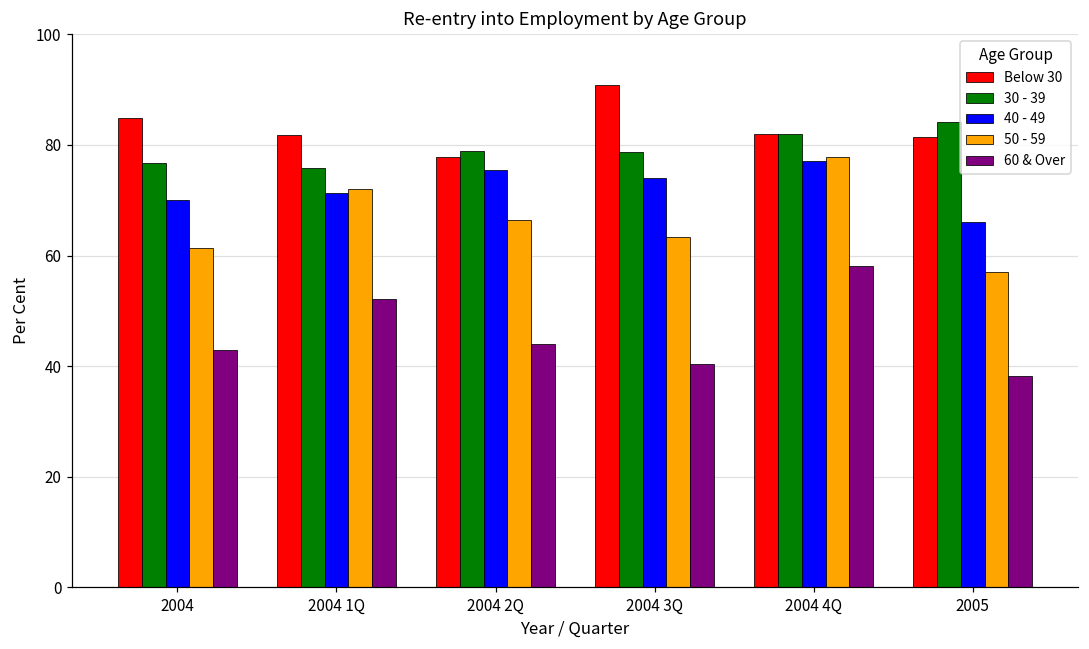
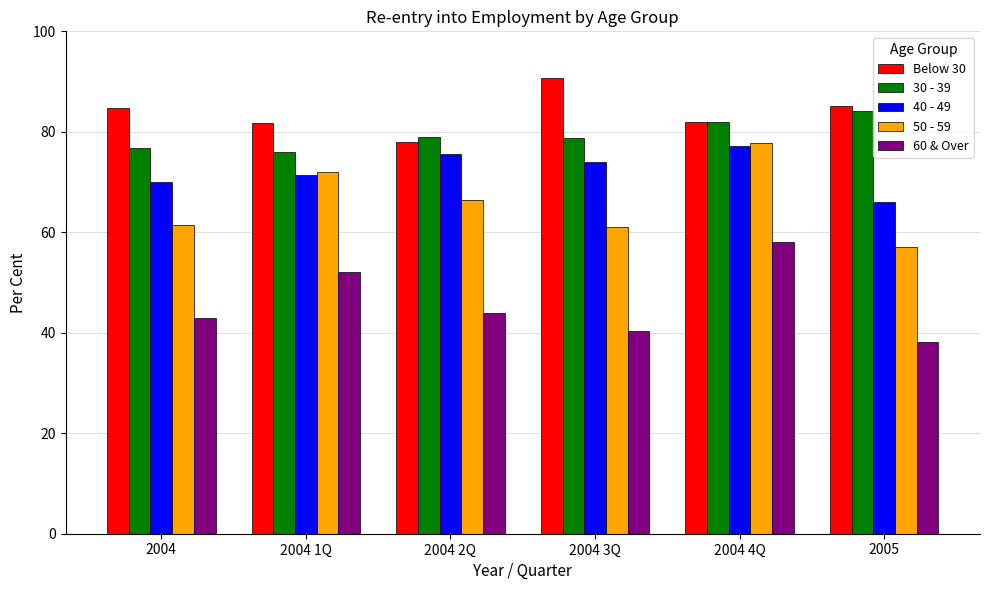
50 - 59, 2004 3Q: 63 -> 61
Below 30, 2005: 82 -> 85
